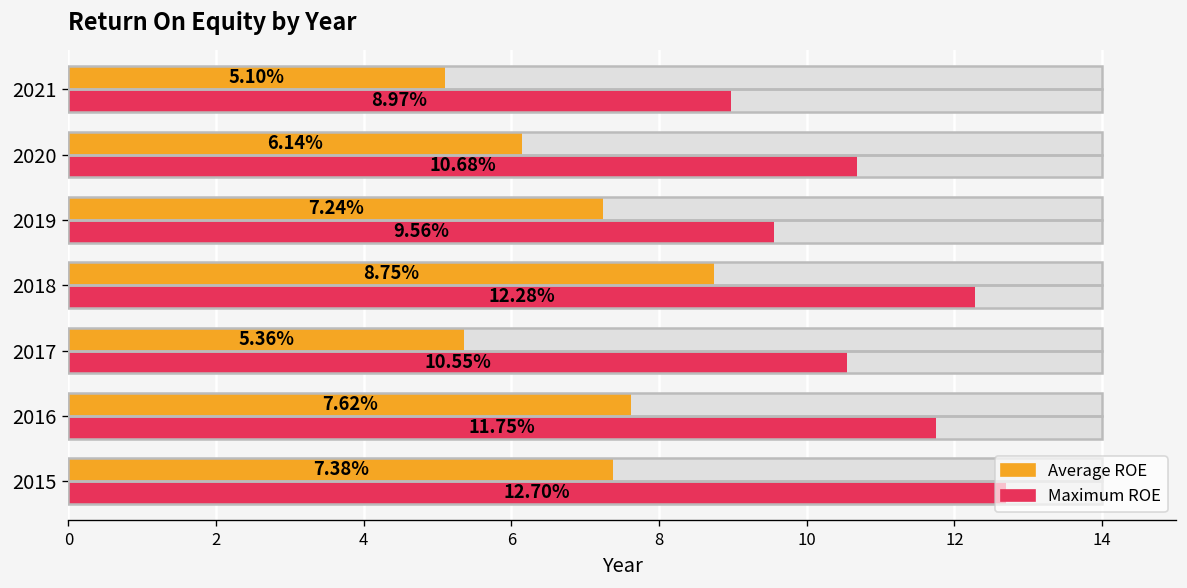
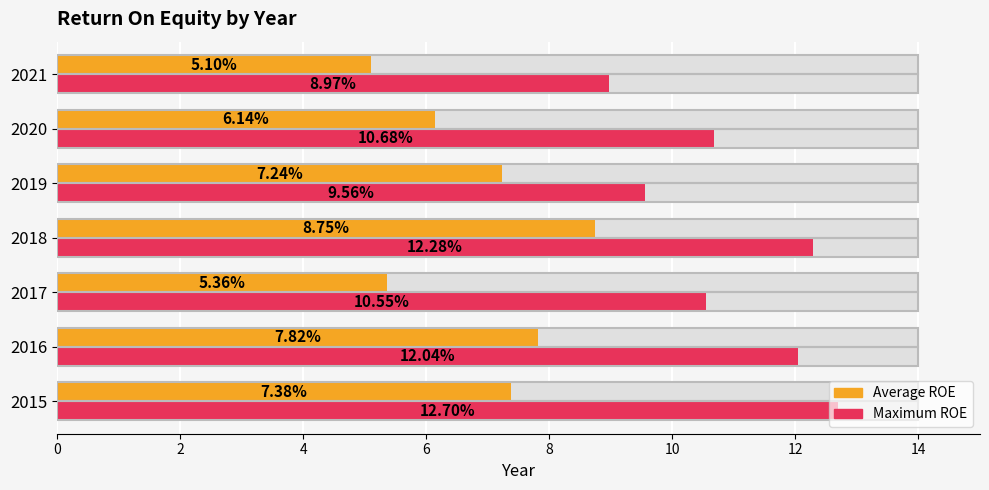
Average ROE, 2016: 7.62% -> 7.82%
Maximum ROE, 2016: 11.75% -> 12.04%
